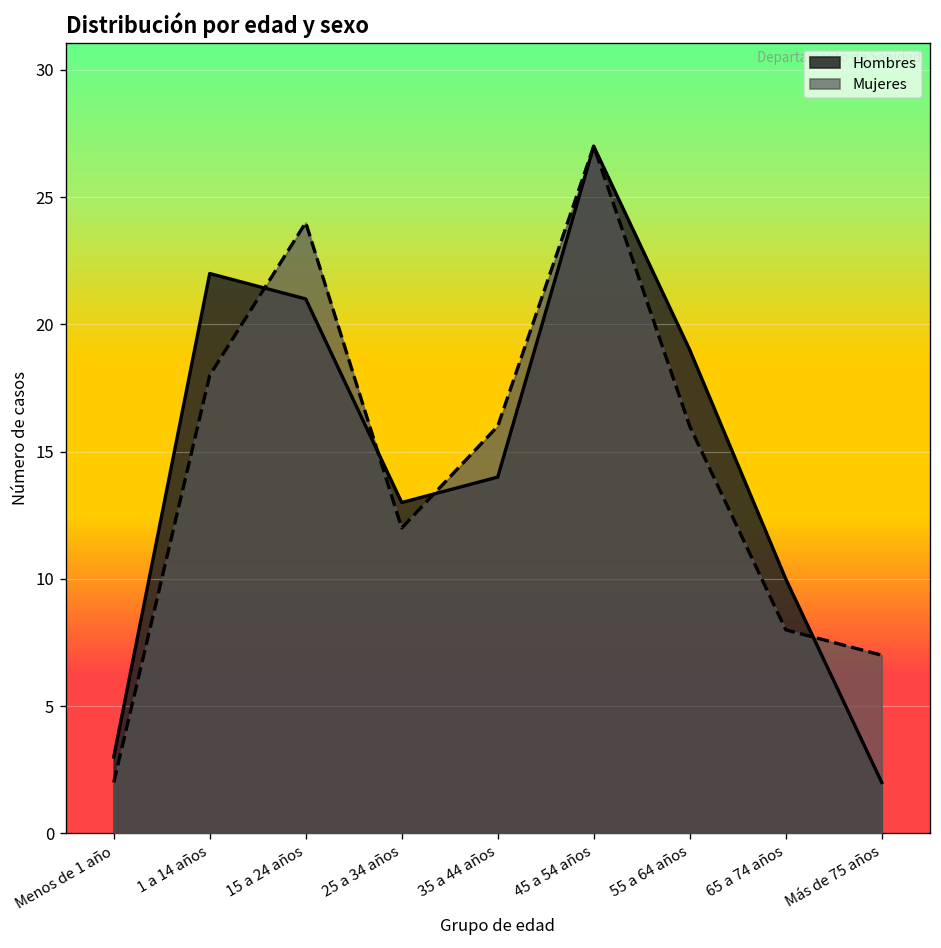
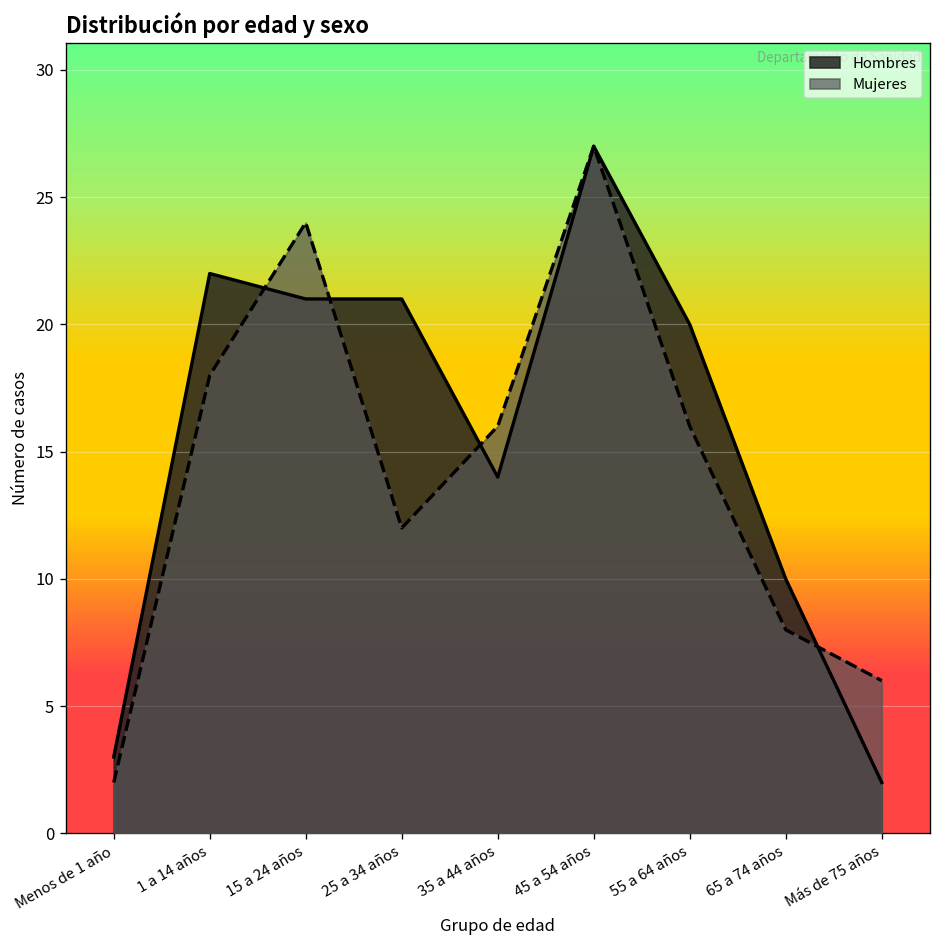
Hombres, 25 a 34 años: 13 -> 21
Hombres, 55 a 64 años: 19 -> 20
Mujeres, Más de 75 años: 7 -> 6
